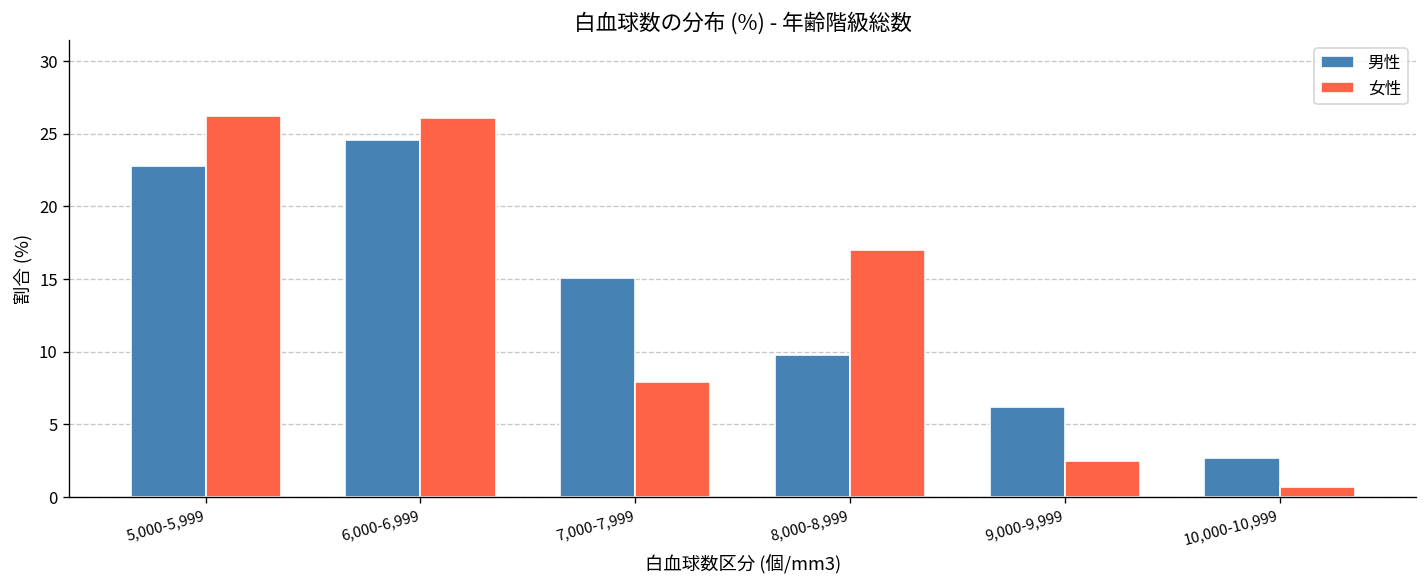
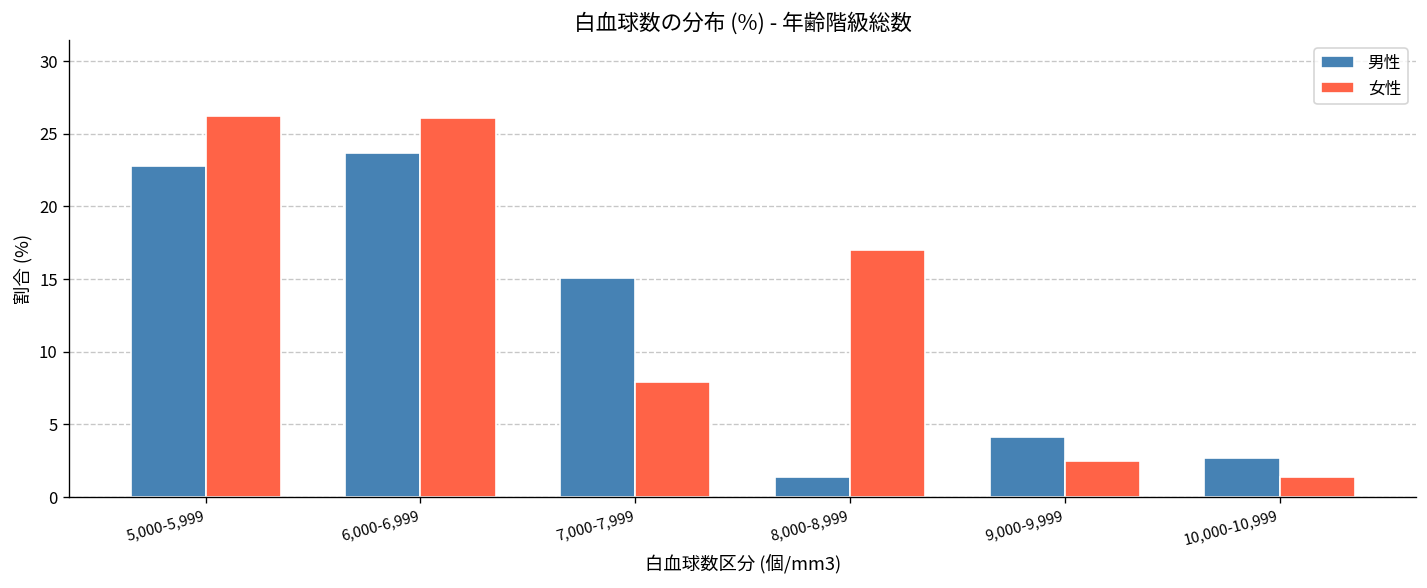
男性, 6,000-6,999: 24.6 -> 23.7
男性, 8,000-8,999: 9.8 -> 1.4
男性, 9,000-9,999: 6.2 -> 4.1
女性, 10,000-10,999: 0.7 -> 1.4
